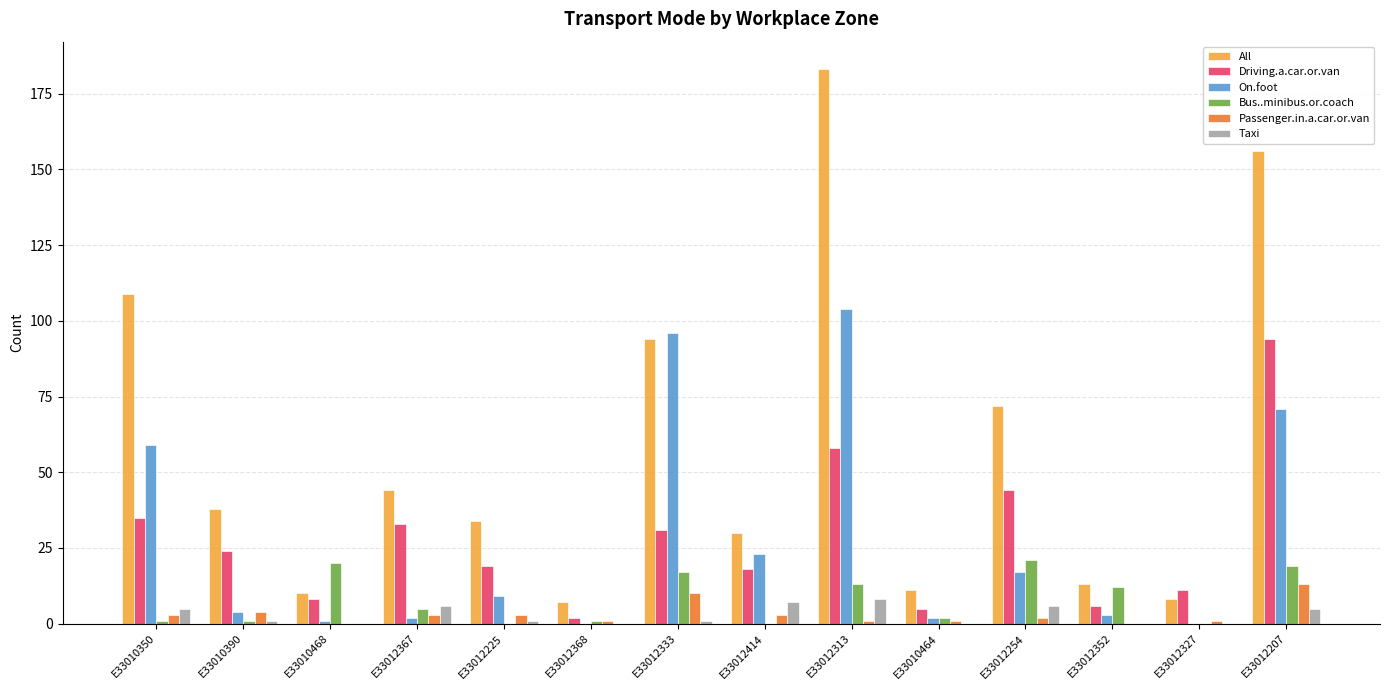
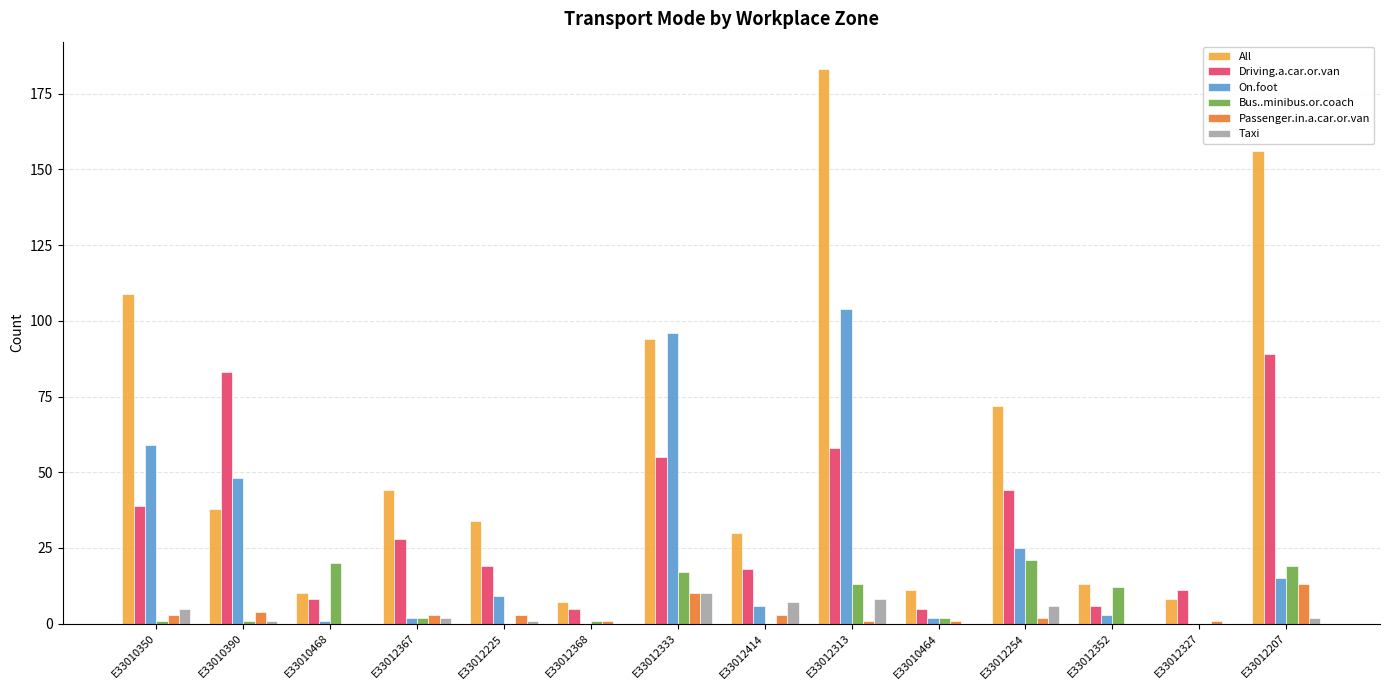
Driving.a.car.or.van, E33010350: 35 -> 39
Driving.a.car.or.van, E33010390: 24 -> 83
On.foot, E33010390: 4 -> 48
Driving.a.car.or.van, E33012367: 33 -> 28
Bus..minibus.or.coach, E33012367: 5 -> 2
Taxi, E33012367: 6 -> 2
Driving.a.car.or.van, E33012368: 2 -> 5
Driving.a.car.or.van, E33012333: 31 -> 55
Taxi, E33012333: 1 -> 10
On.foot, E33012414: 23 -> 6
On.foot, E33012254: 17 -> 25
Driving.a.car.or.van, E33012207: 94 -> 89
On.foot, E33012207: 71 -> 15
Taxi, E33012207: 5 -> 2
